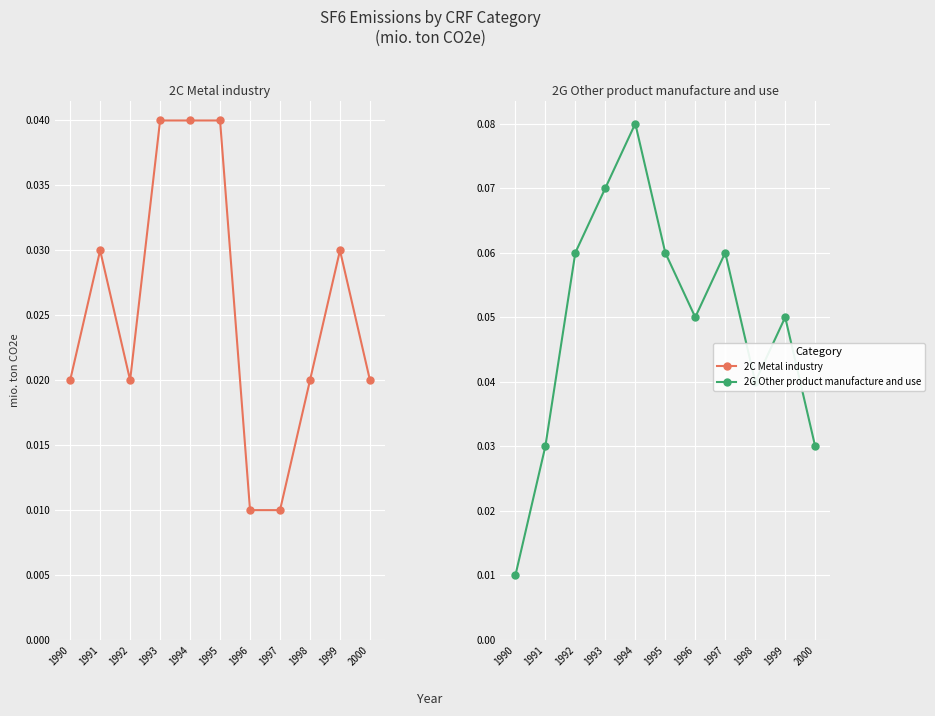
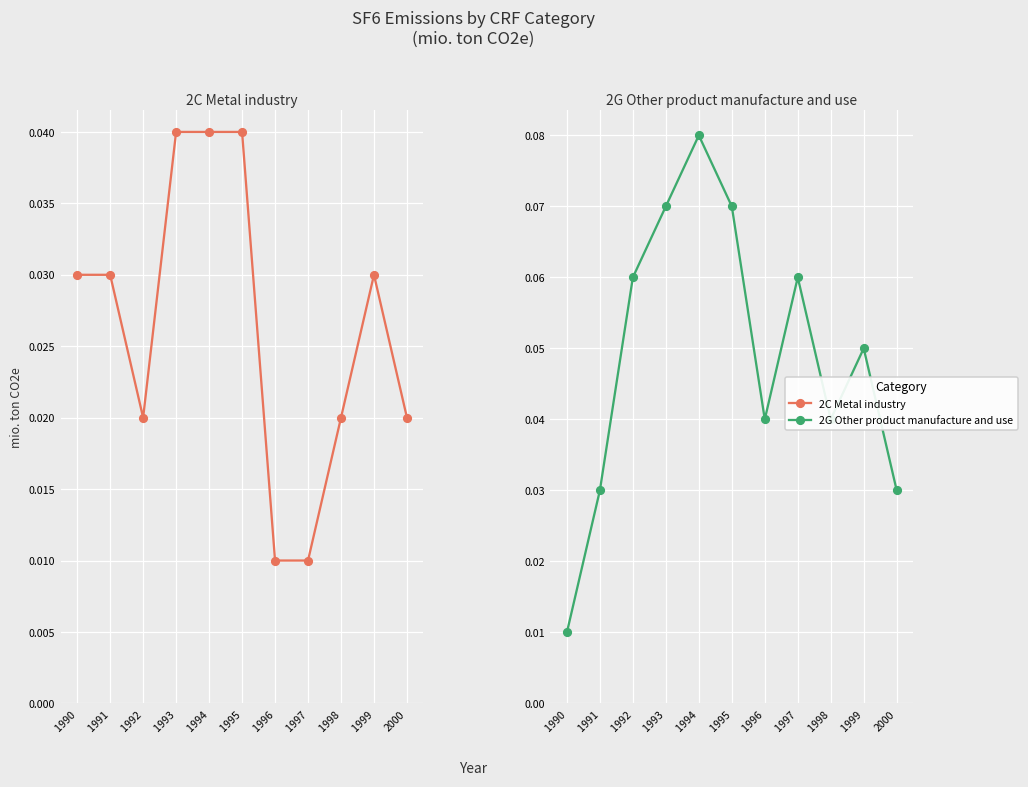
2C Metal industry, 1990: 0.02 -> 0.03
2G Other product manufacture and use, 1995: 0.06 -> 0.07
2G Other product manufacture and use, 1996: 0.05 -> 0.04
